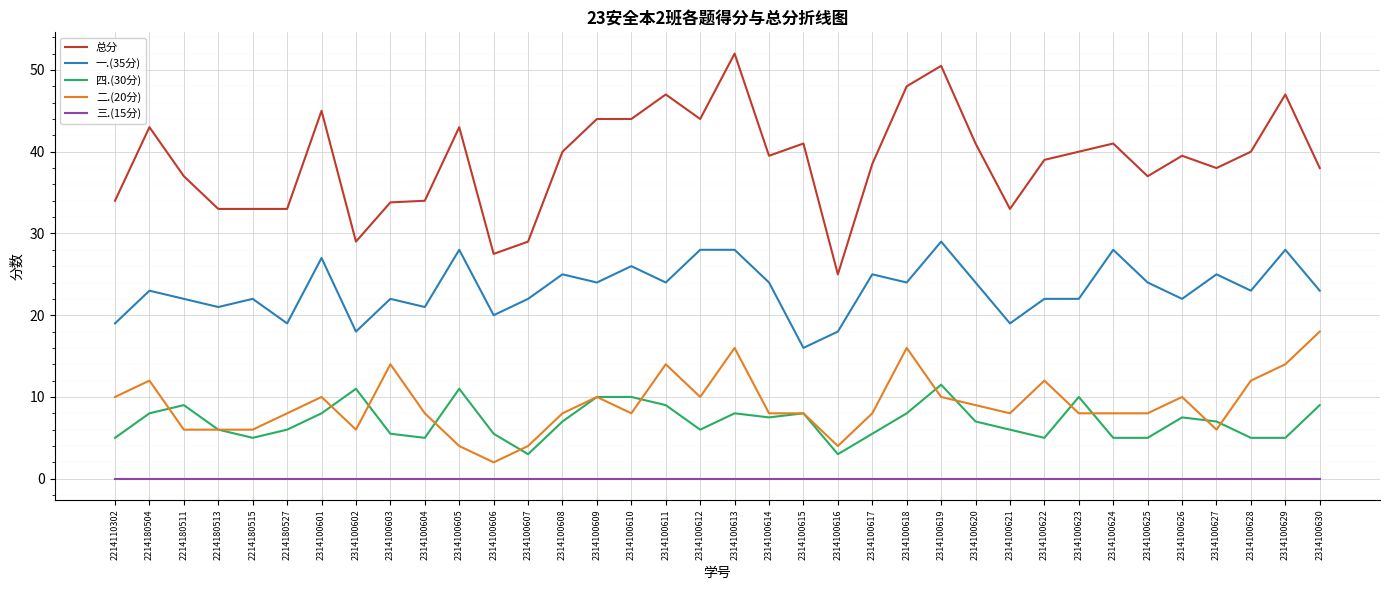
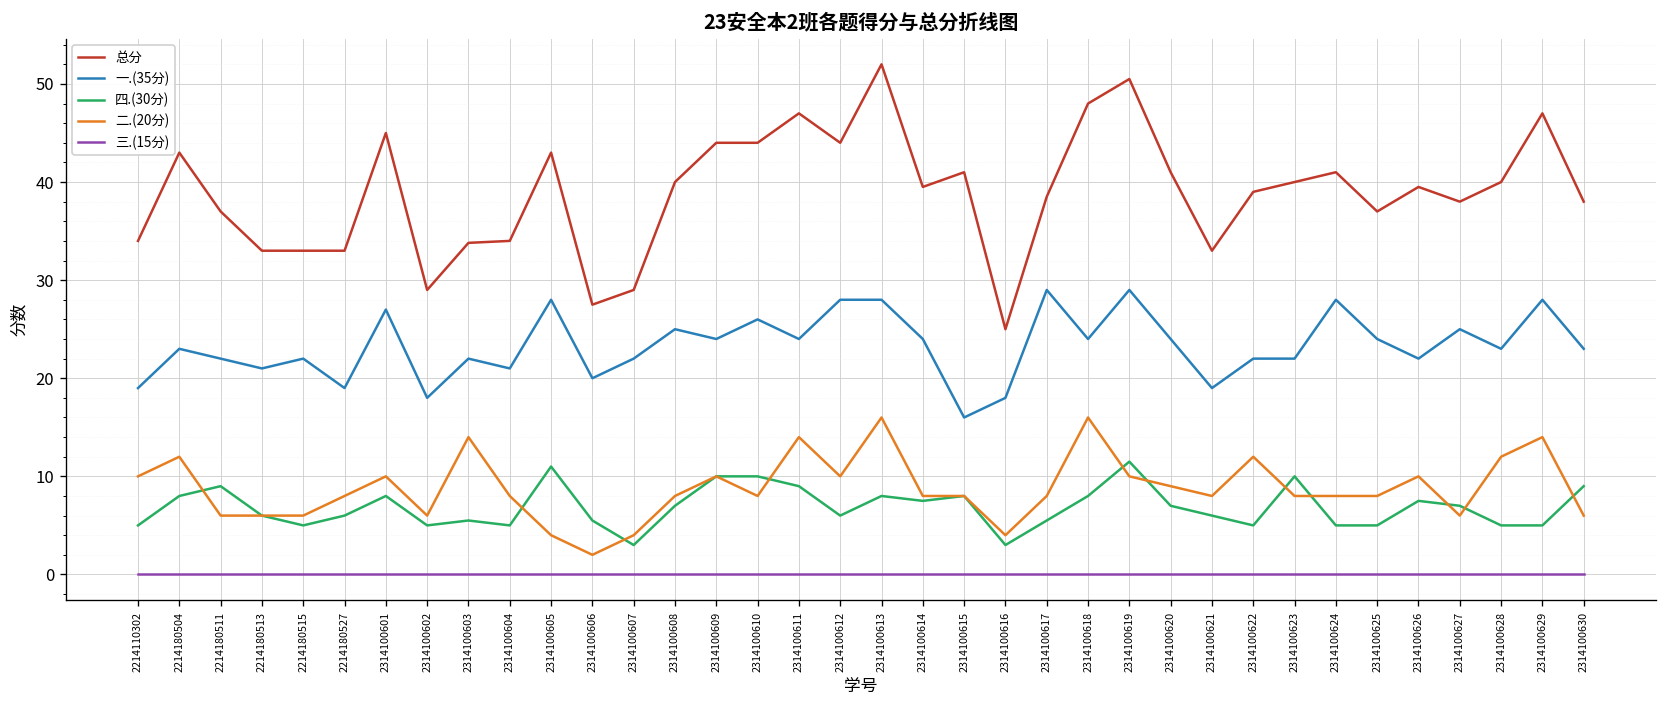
四.(30分), 2314100602: 11 -> 5
一.(35分), 2314100617: 25 -> 29
二.(20分), 2314100630: 18 -> 6
